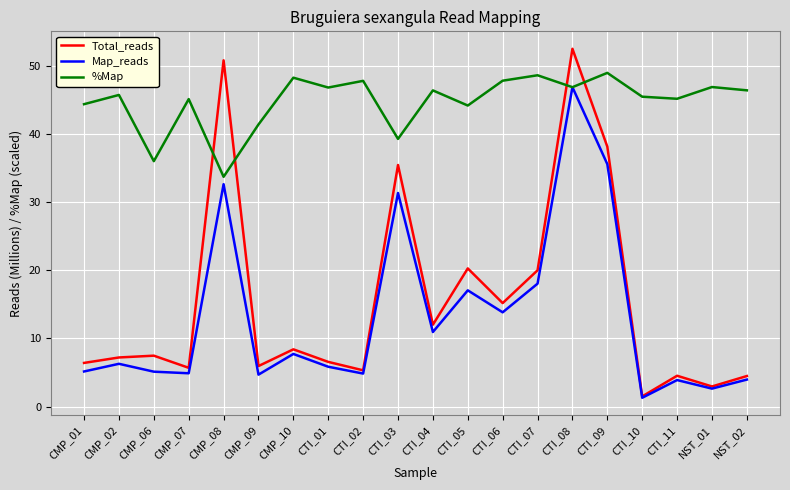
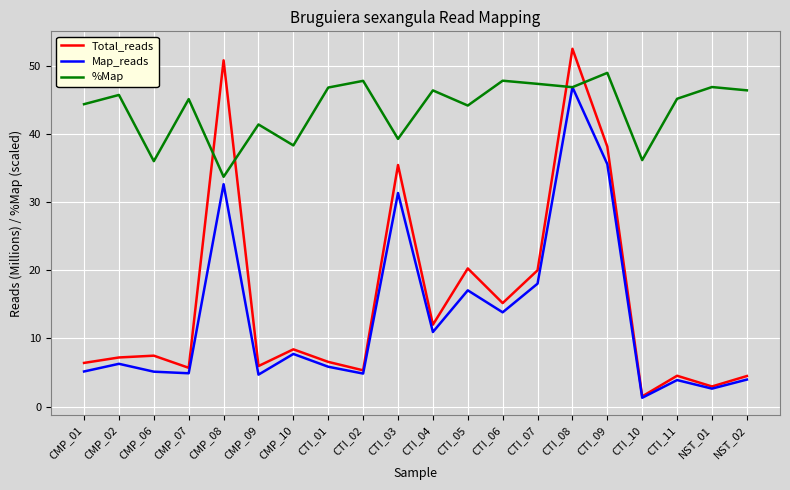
%Map, CMP_10: 48 -> 38
%Map, CTI_07: 49 -> 47
%Map, CTI_10: 45 -> 36
